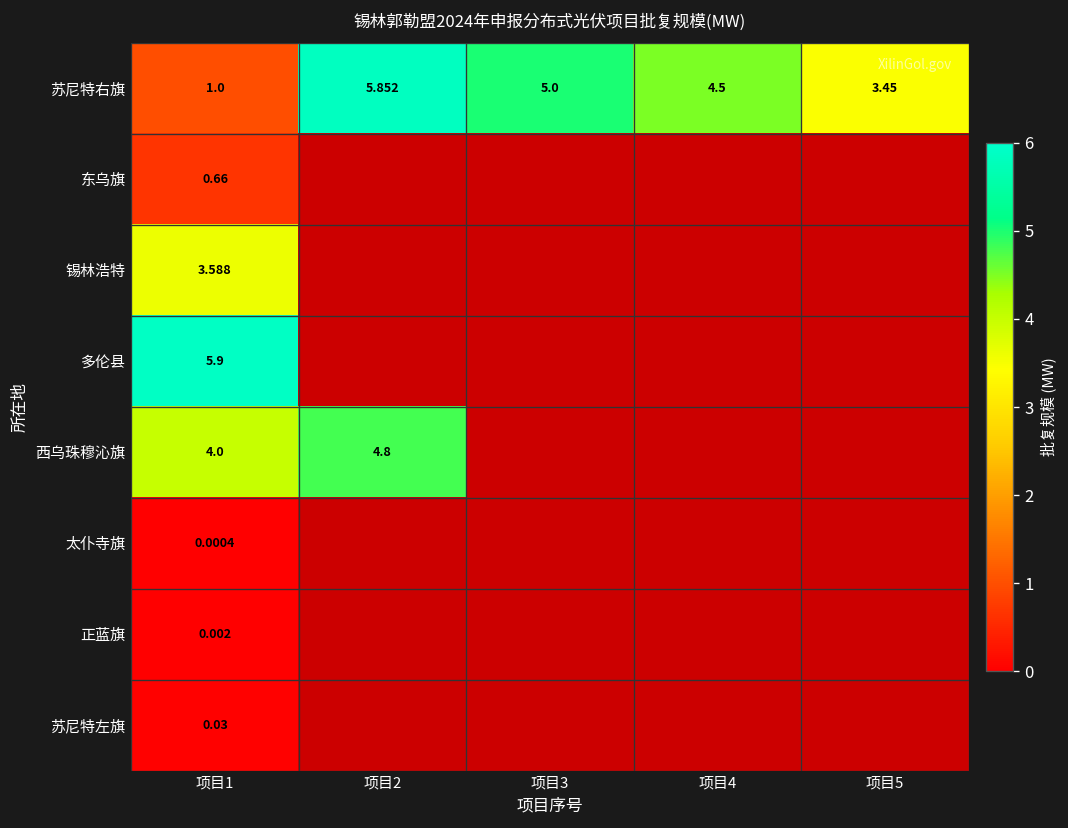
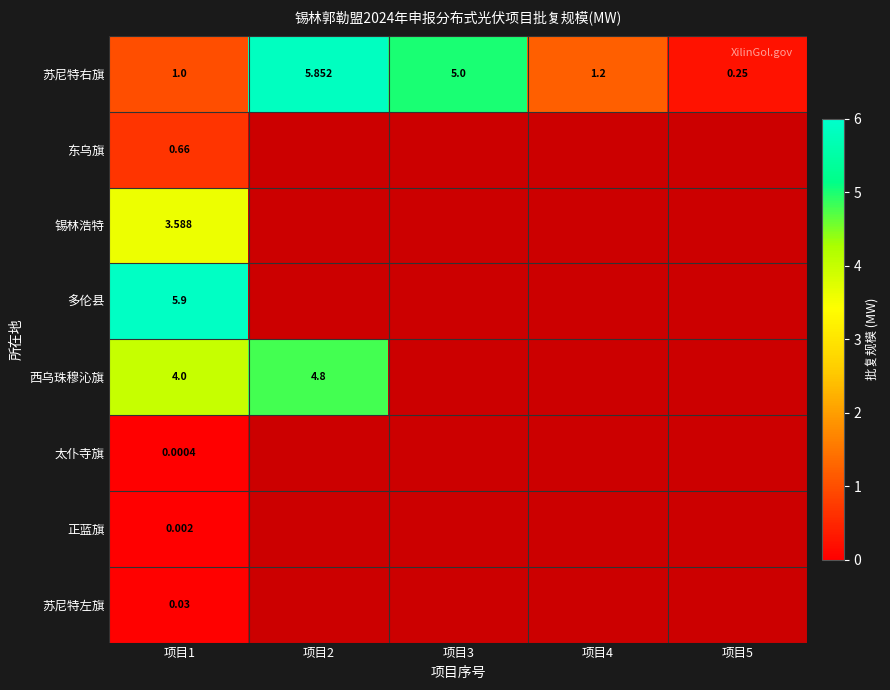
苏尼特右旗, 项目4: 4.5 -> 1.2
苏尼特右旗, 项目5: 3.45 -> 0.25
